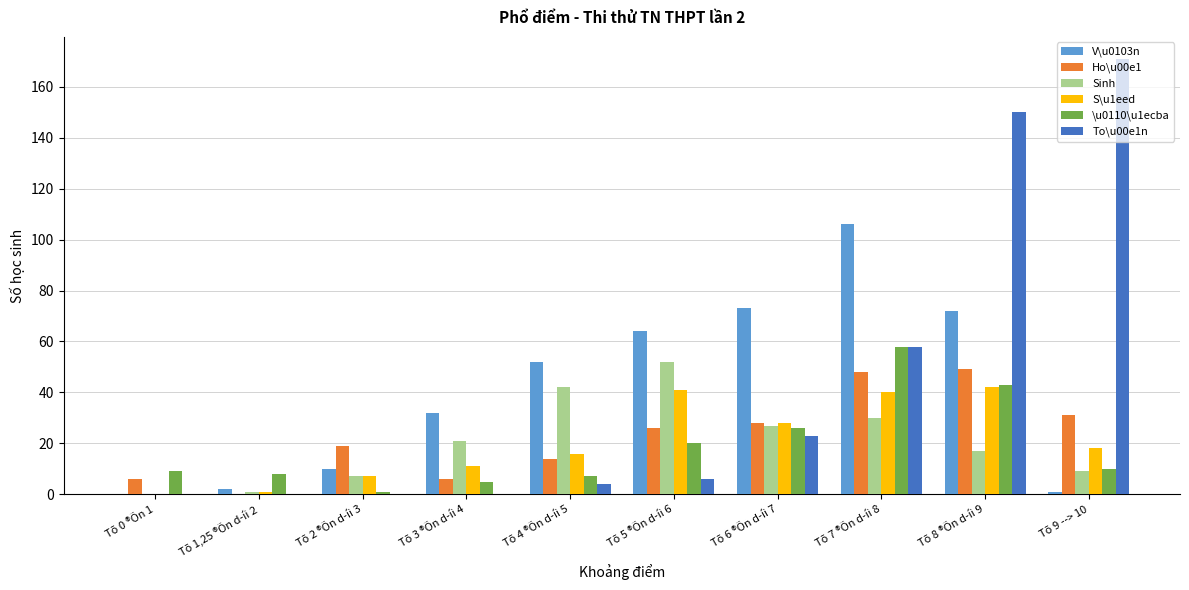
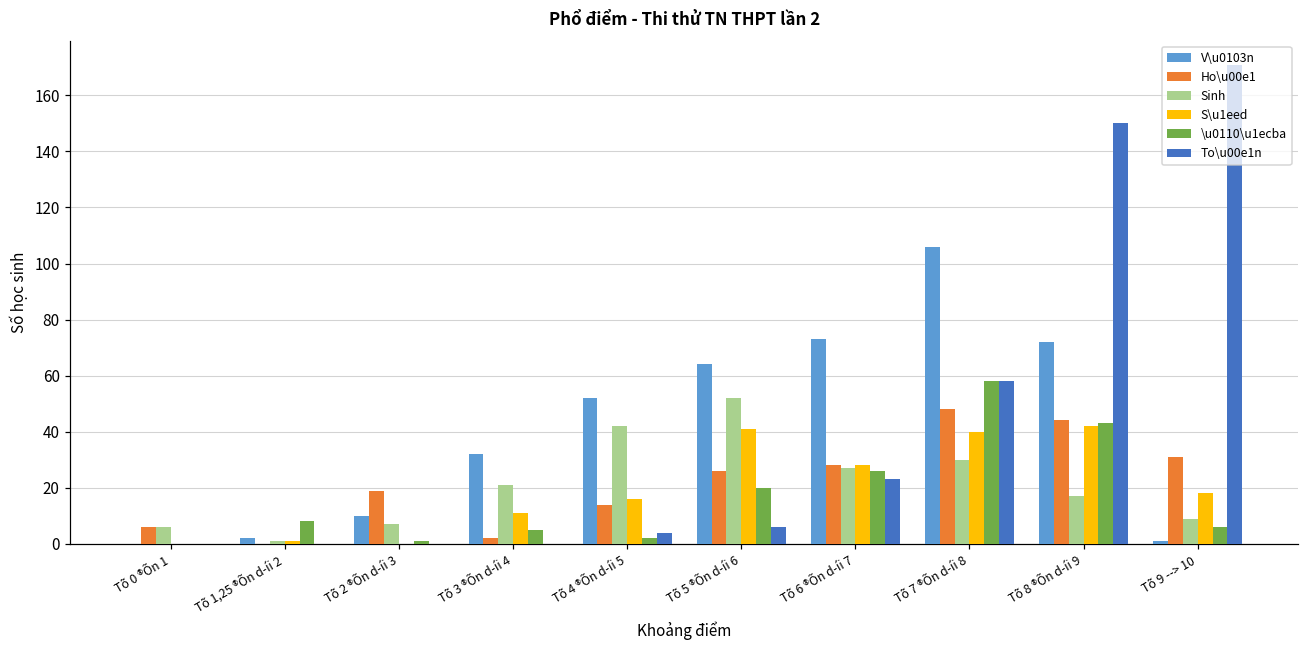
Sinh, Tõ 0 ®Õn 1: 0 -> 6
\u0110\u1ecba, Tõ 0 ®Õn 1: 9 -> 0
S\u1eed, Tõ 2 ®Õn d­íi 3: 7 -> 0
Ho\u00e1, Tõ 3 ®Õn d­íi 4: 6 -> 2
\u0110\u1ecba, Tõ 4 ®Õn d­íi 5: 7 -> 2
Ho\u00e1, Tõ 8 ®Õn d­íi 9: 49 -> 44
\u0110\u1ecba, Tõ 9 --> 10: 10 -> 6
